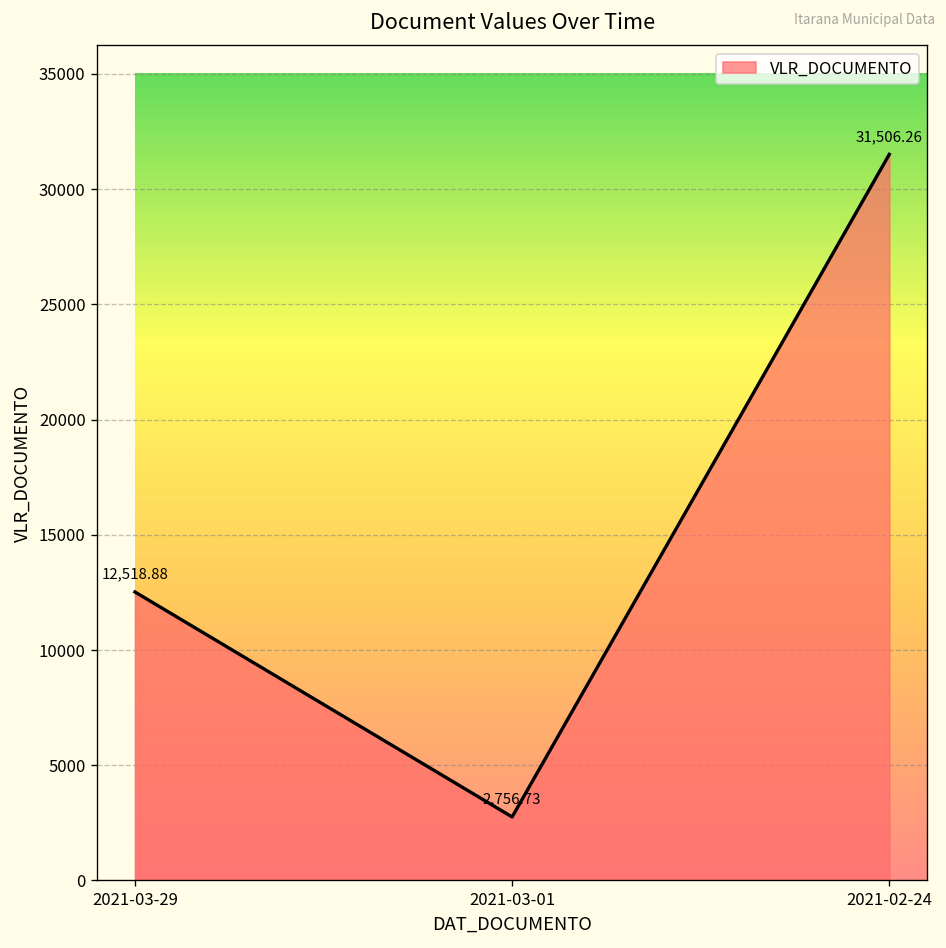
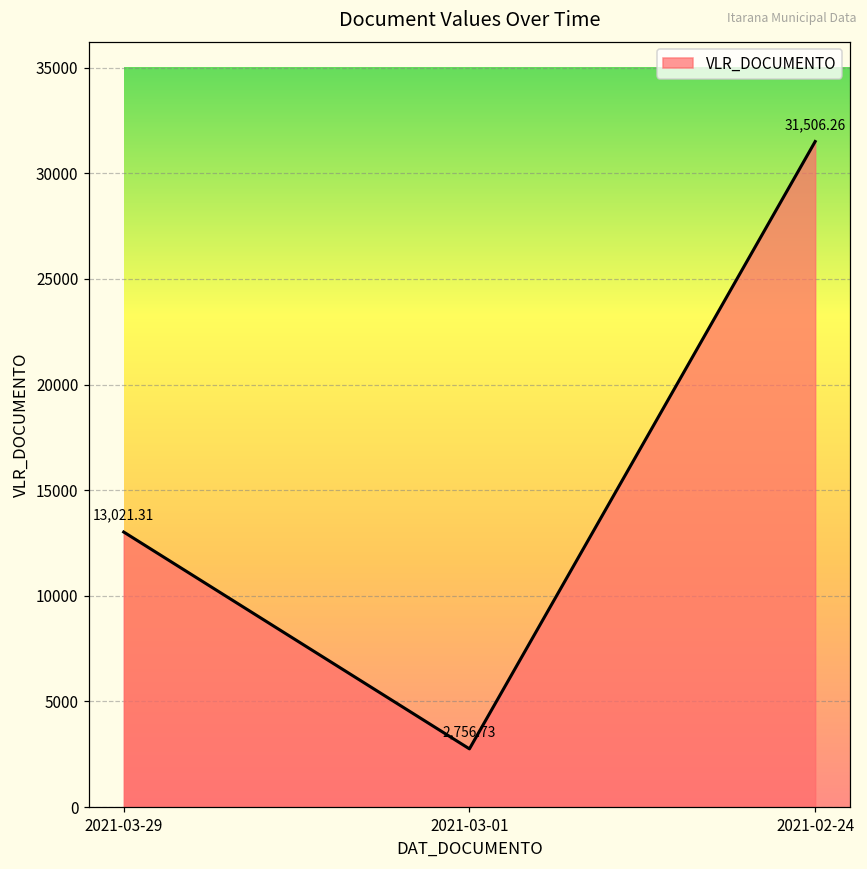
2021-03-29: 12,518.88 -> 13,021.31
